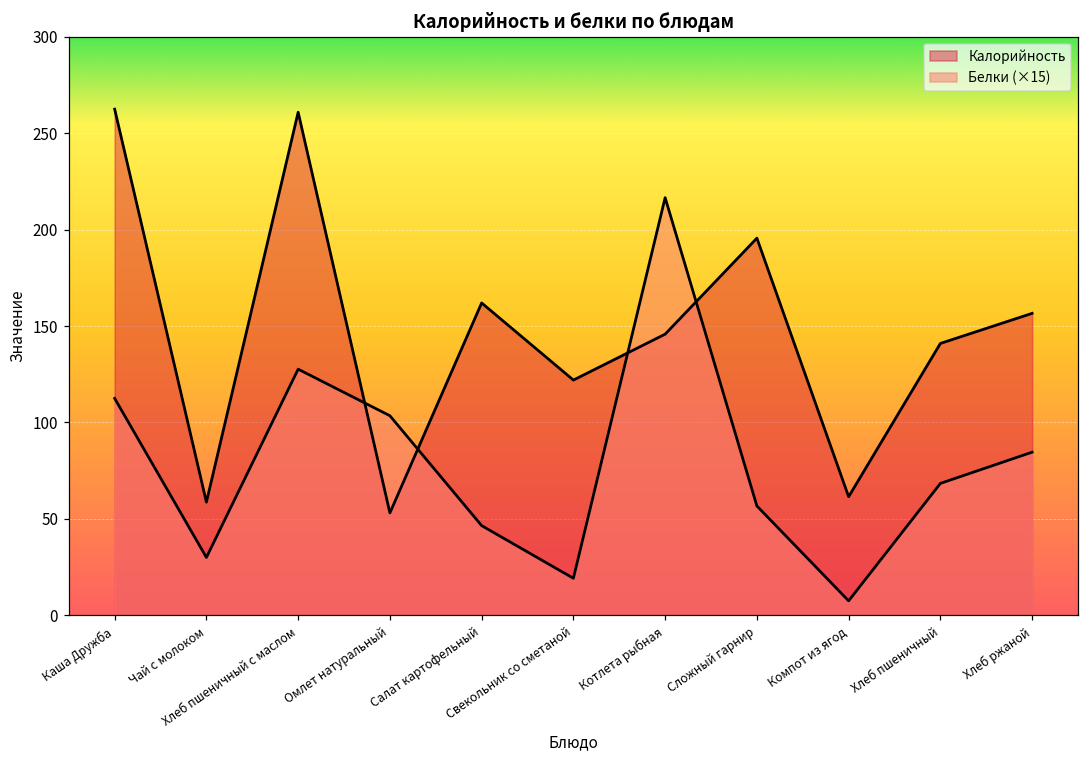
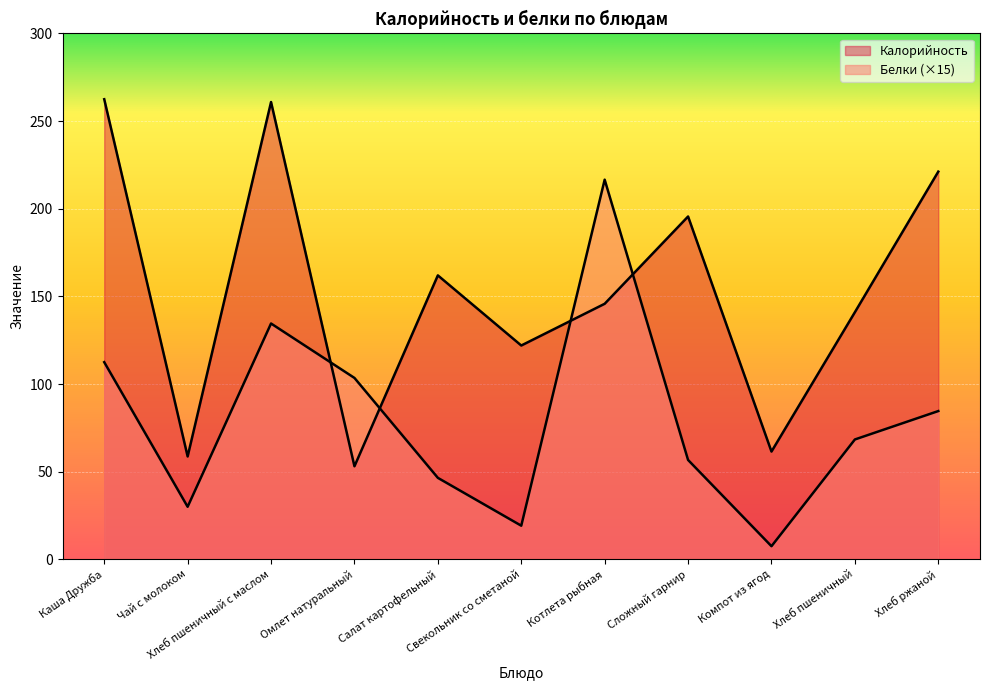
Белки (×15), Хлеб пшеничный с маслом: 128 -> 135
Калорийность, Хлеб ржаной: 157 -> 221
